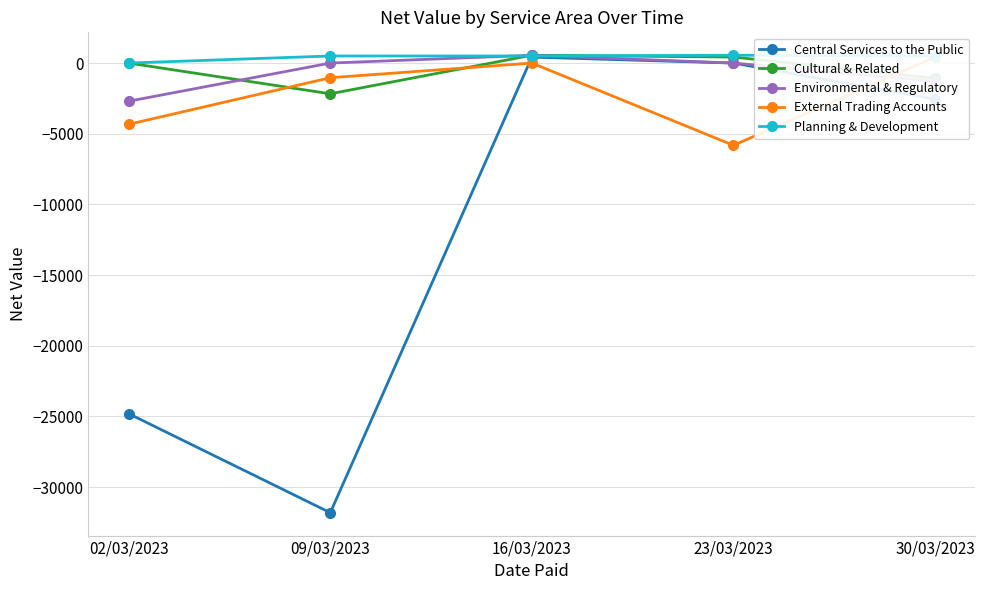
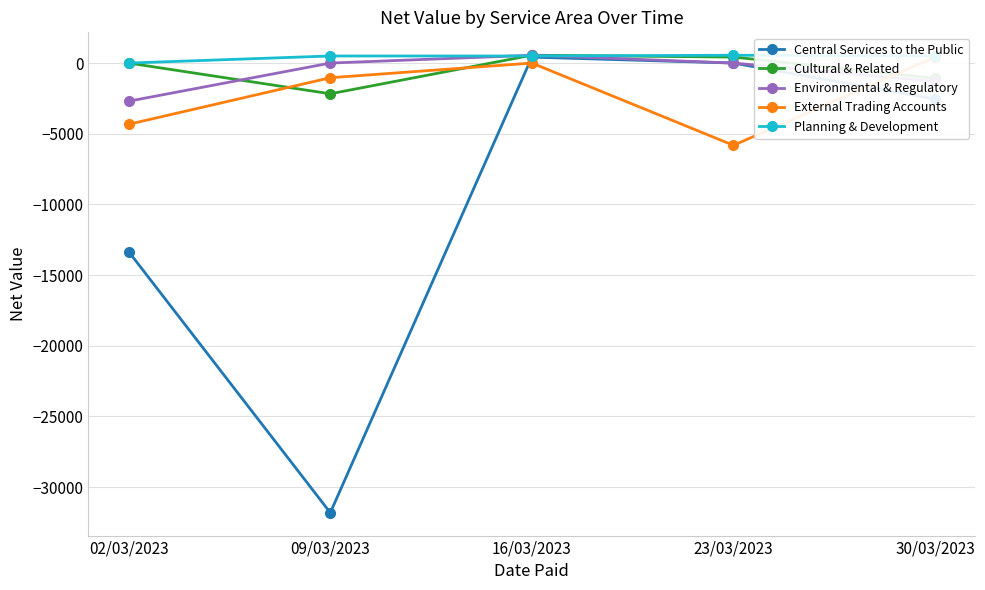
Central Services to the Public, 02/03/2023: -24800 -> -13400
